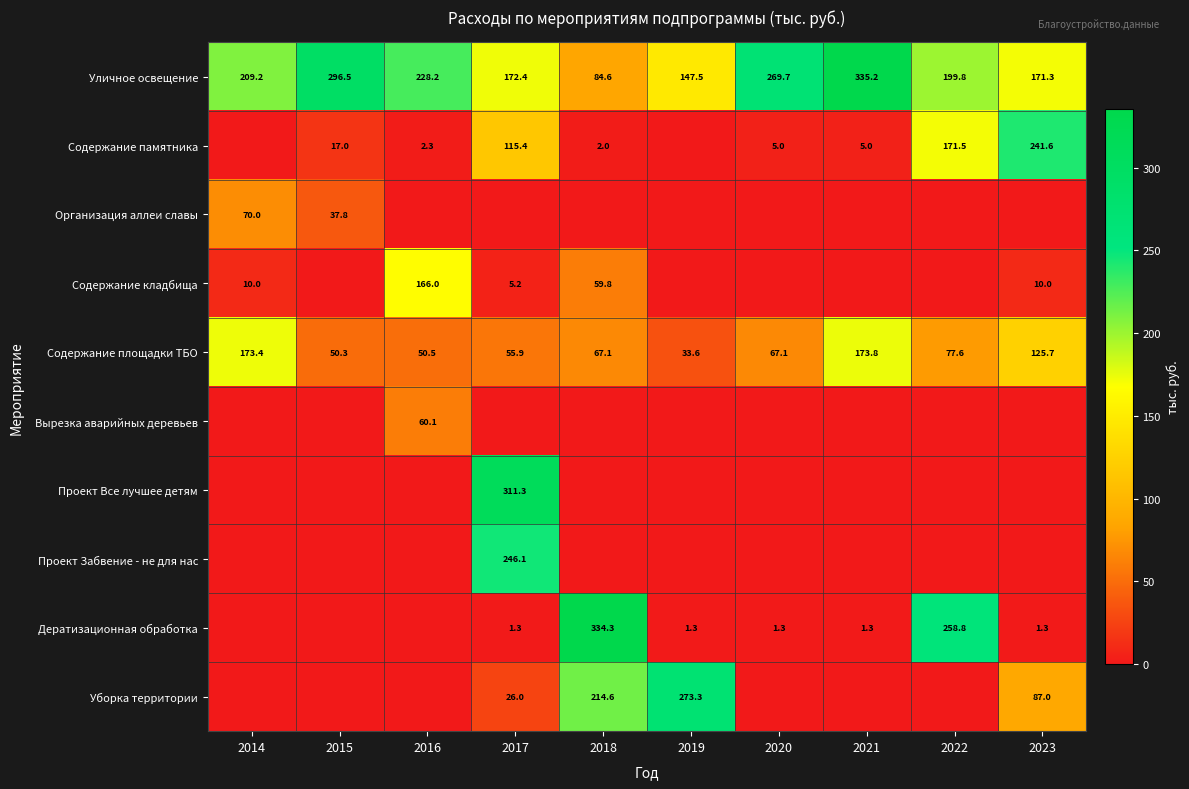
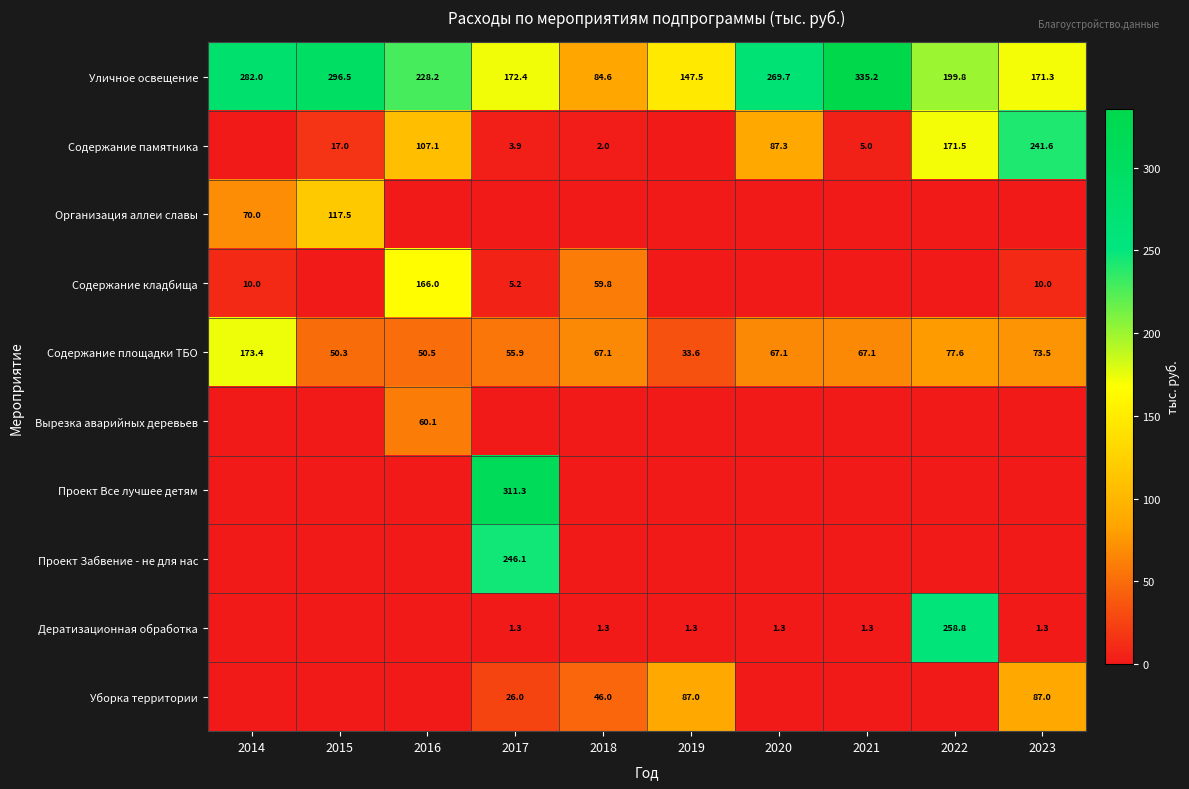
Уличное освещение, 2014: 209.2 -> 282.0
Содержание памятника, 2016: 2.3 -> 107.1
Содержание памятника, 2017: 115.4 -> 3.9
Содержание памятника, 2020: 5.0 -> 87.3
Организация аллеи славы, 2015: 37.8 -> 117.5
Содержание площадки ТБО, 2021: 173.8 -> 67.1
Содержание площадки ТБО, 2023: 125.7 -> 73.5
Дератизационная обработка, 2018: 334.3 -> 1.3
Уборка территории, 2018: 214.6 -> 46.0
Уборка территории, 2019: 273.3 -> 87.0
